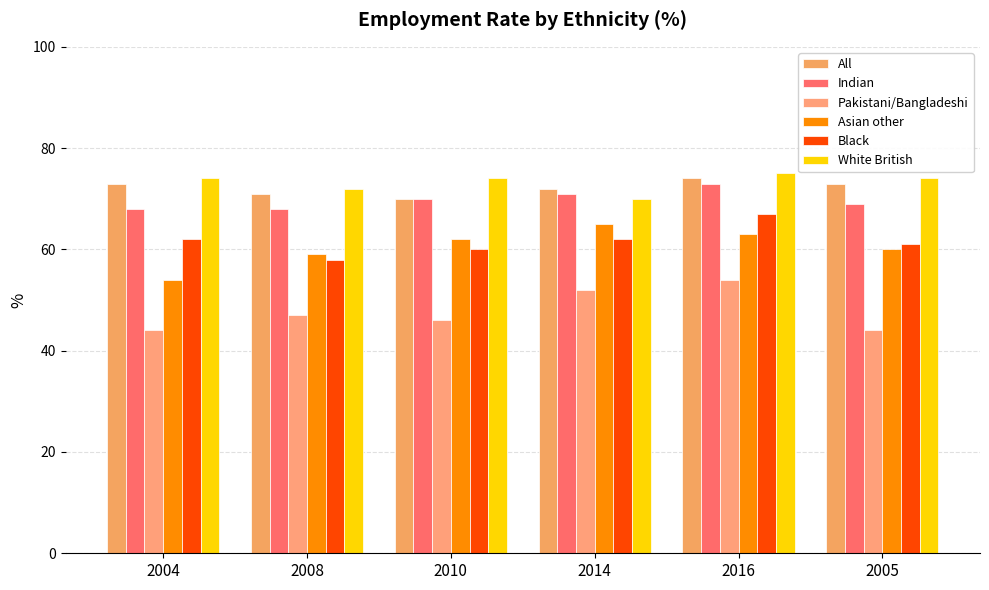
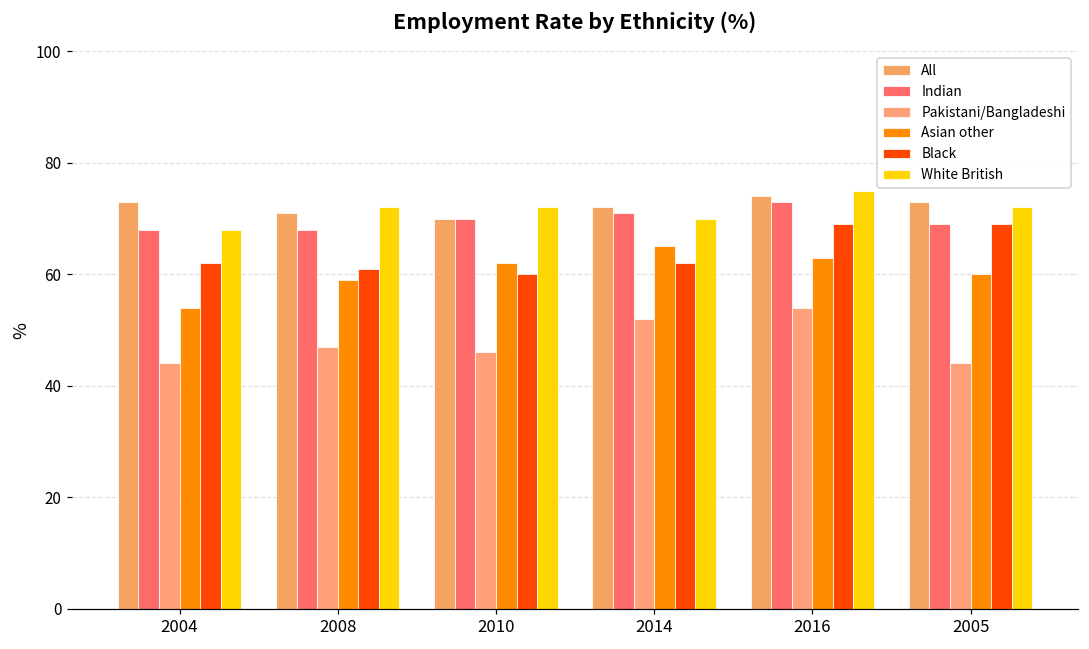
White British, 2004: 74 -> 68
Black, 2008: 58 -> 61
White British, 2010: 74 -> 72
Black, 2016: 67 -> 69
Black, 2005: 61 -> 69
White British, 2005: 74 -> 72
